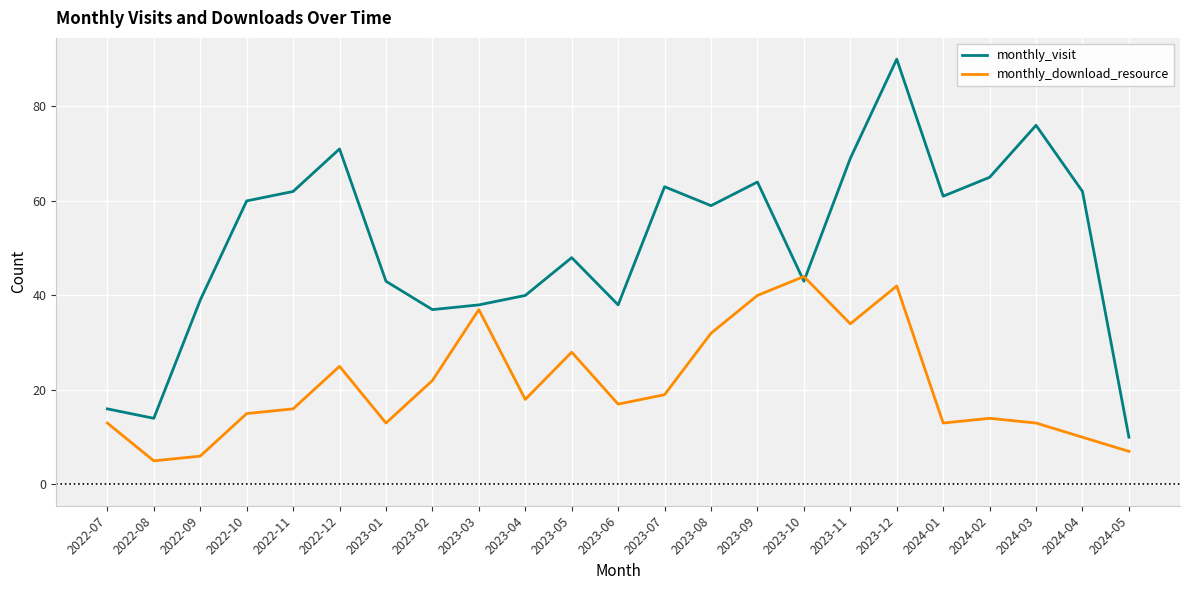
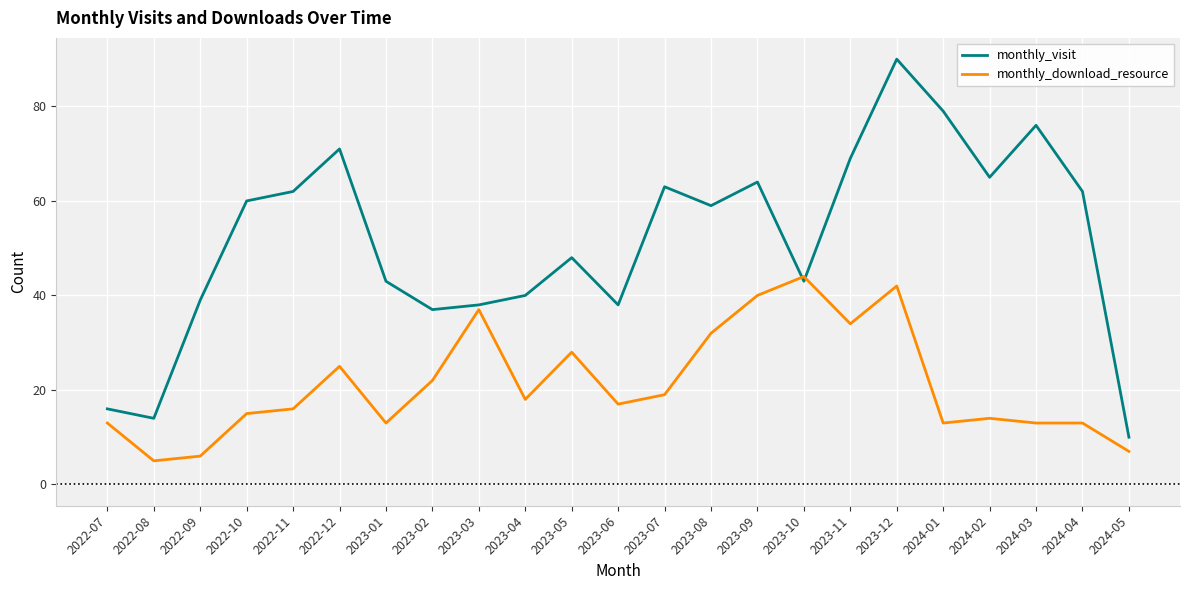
monthly_visit, 2024-01: 61 -> 79
monthly_download_resource, 2024-04: 10 -> 13
